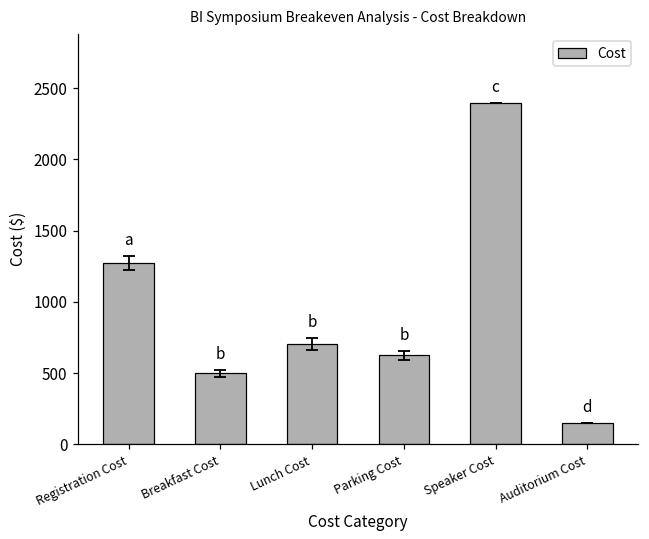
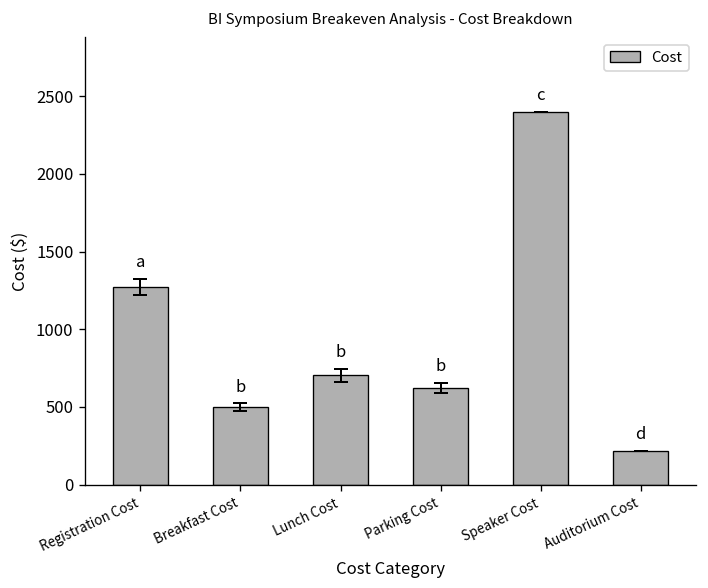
Cost, Auditorium Cost: 150 -> 220
